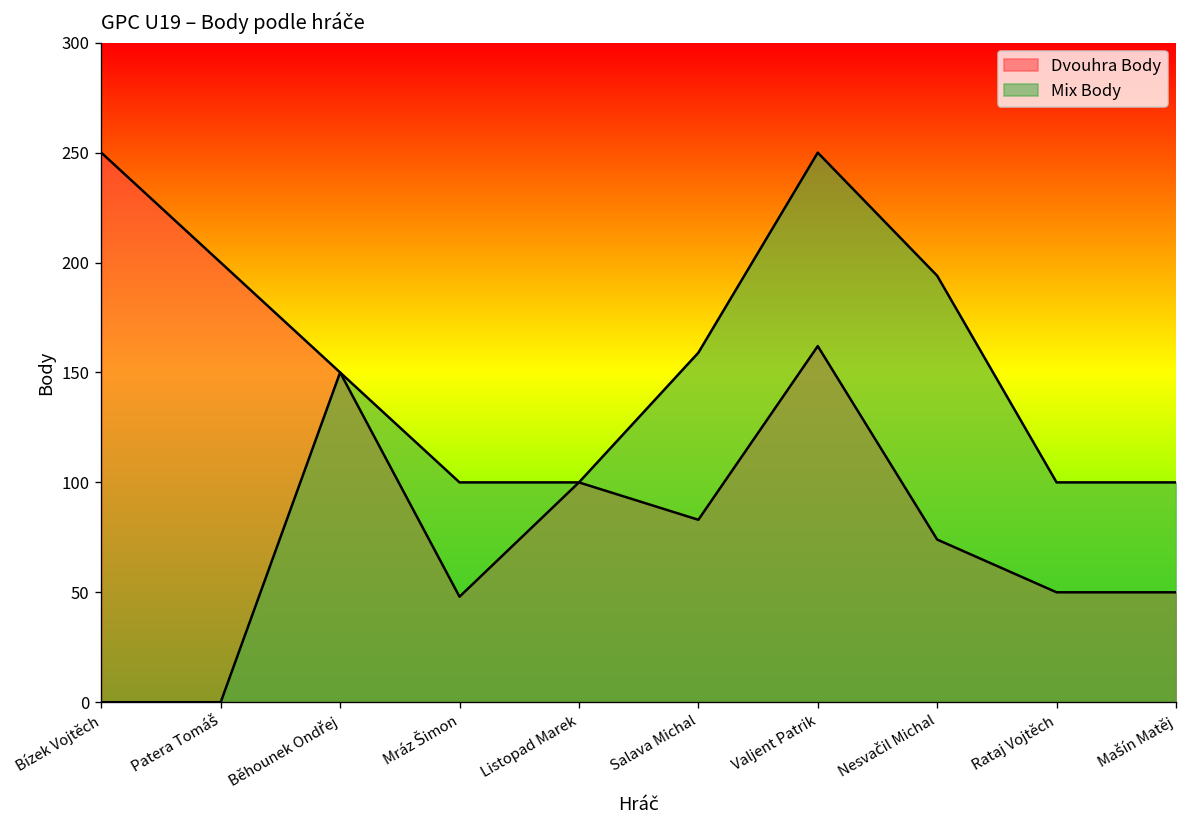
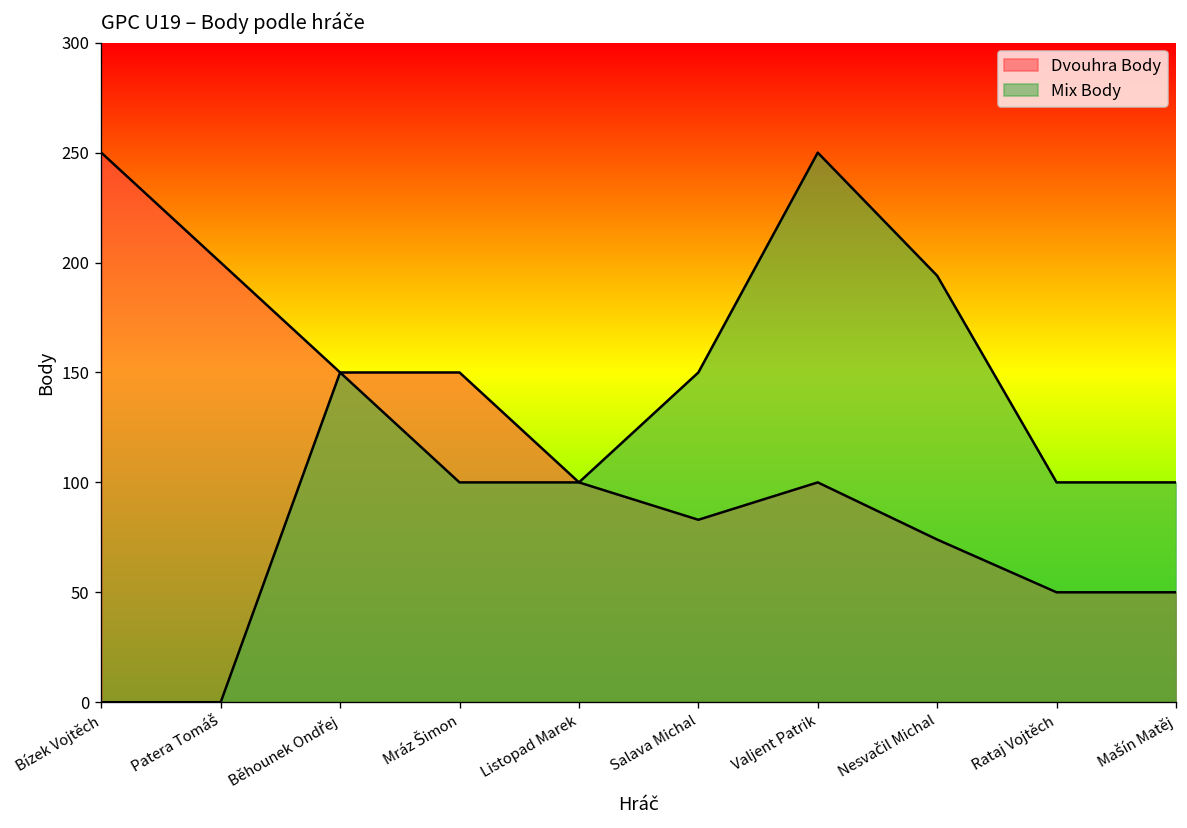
Dvouhra Body, Mráz Šimon: 48 -> 150
Mix Body, Salava Michal: 159 -> 150
Dvouhra Body, Valjent Patrik: 162 -> 100
